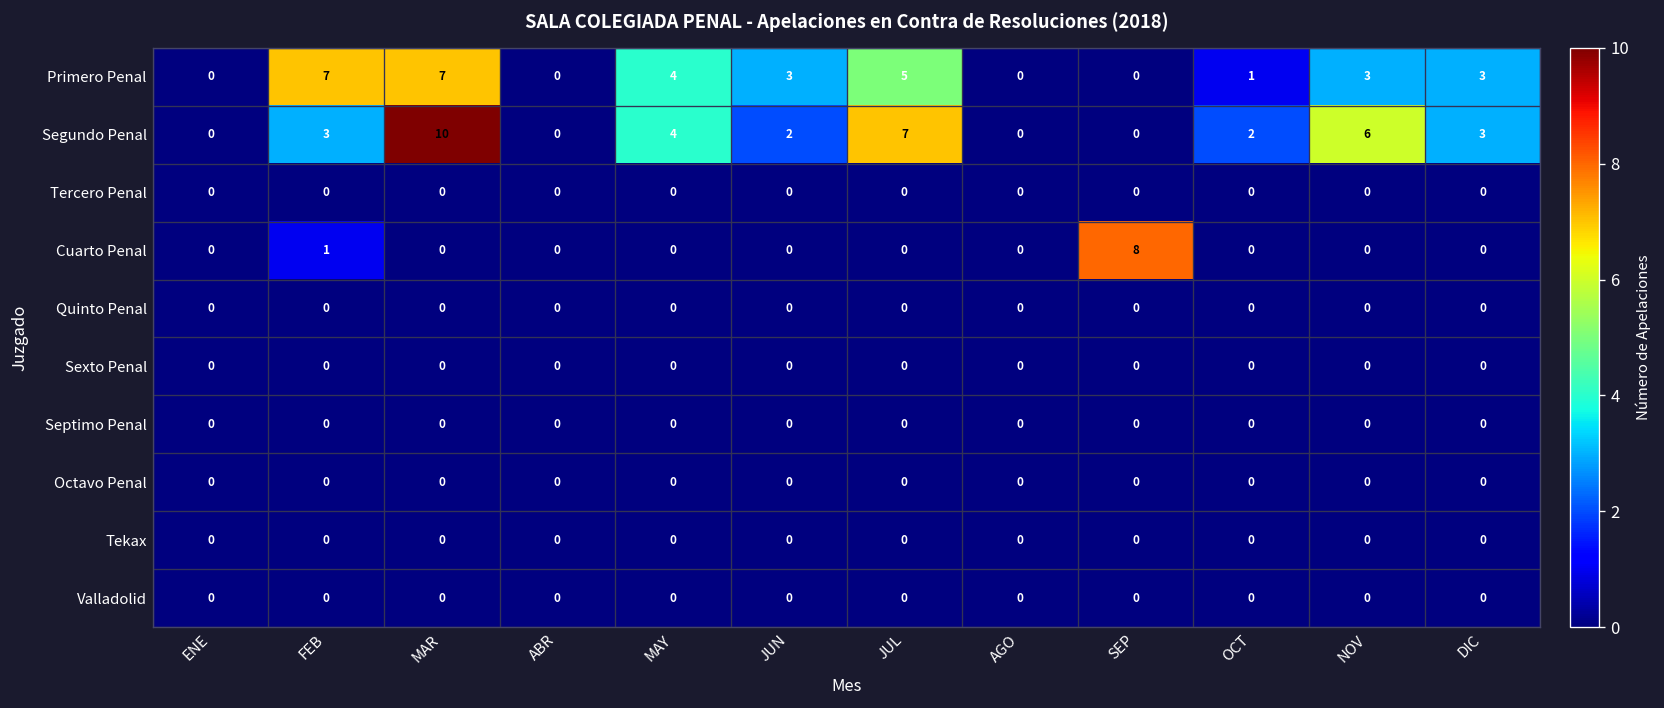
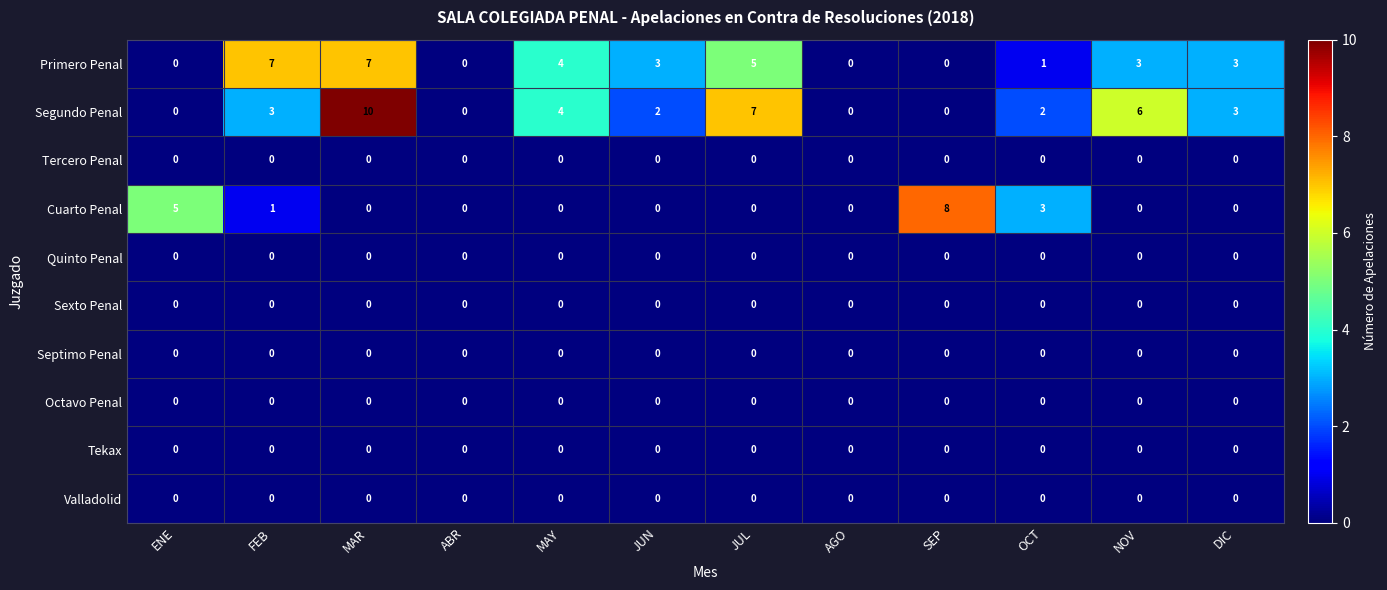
Cuarto Penal, ENE: 0 -> 5
Cuarto Penal, OCT: 0 -> 3
